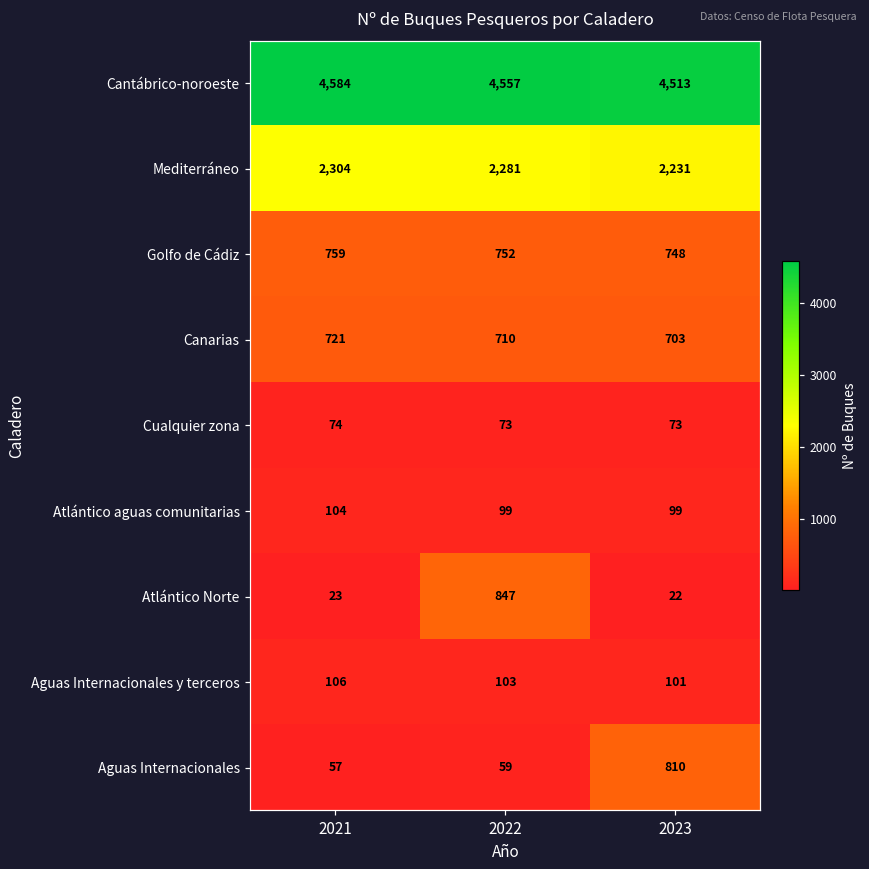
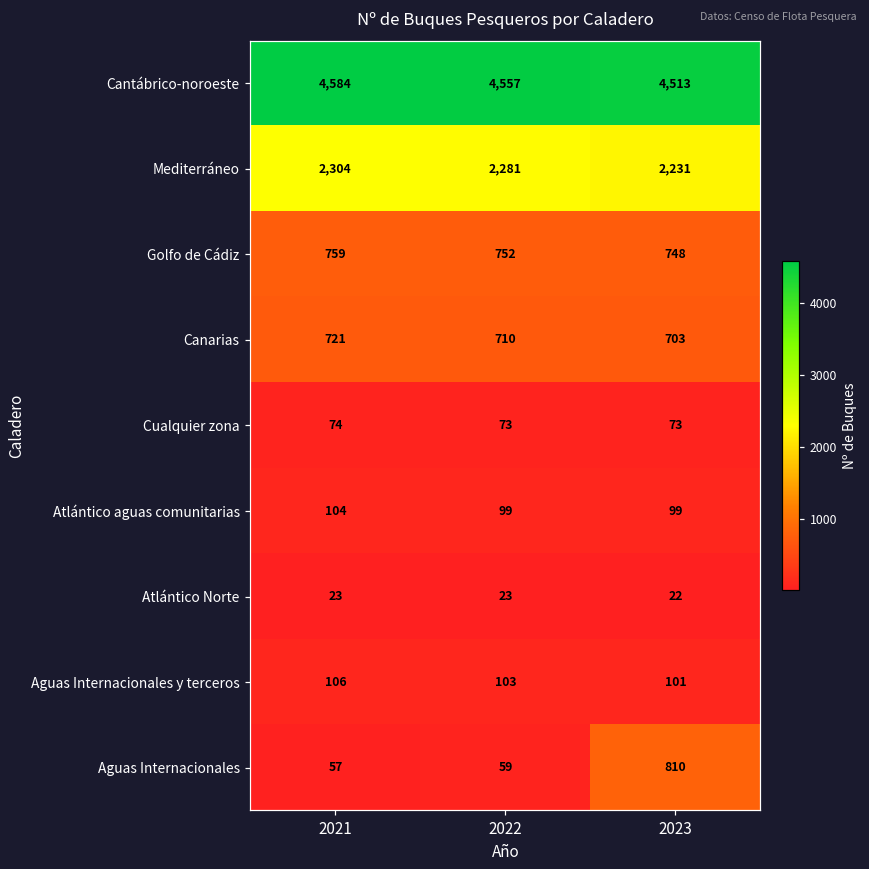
Atlántico Norte, 2022: 847 -> 23
